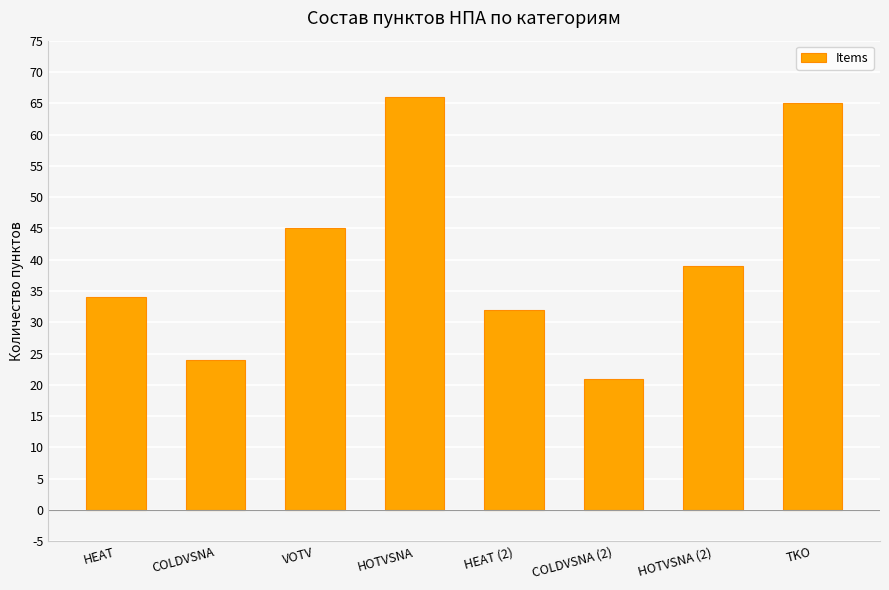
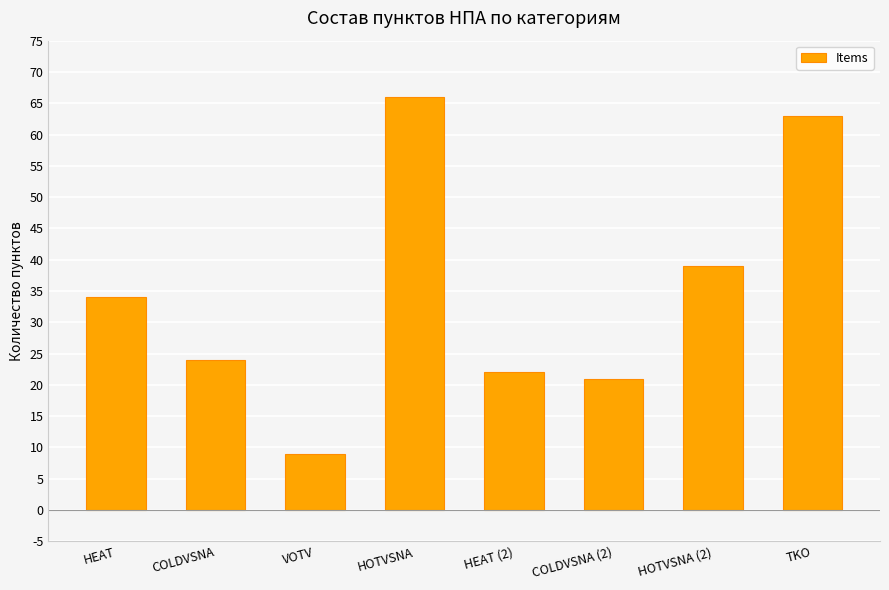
VOTV: 45 -> 9
HEAT (2): 32 -> 22
TKO: 65 -> 63
